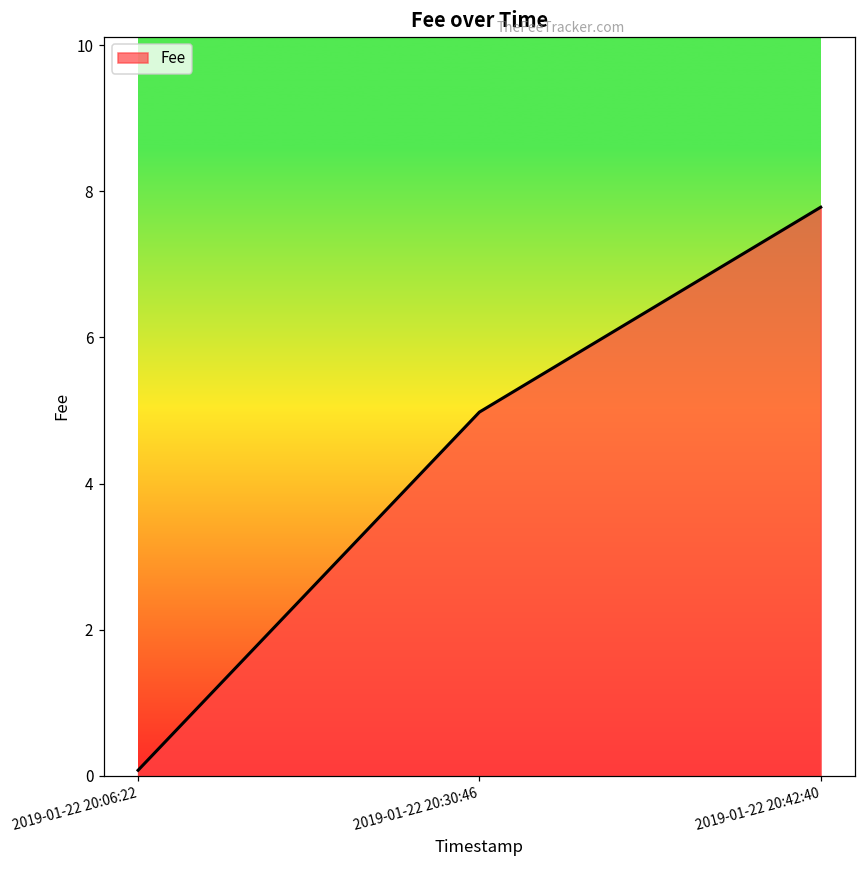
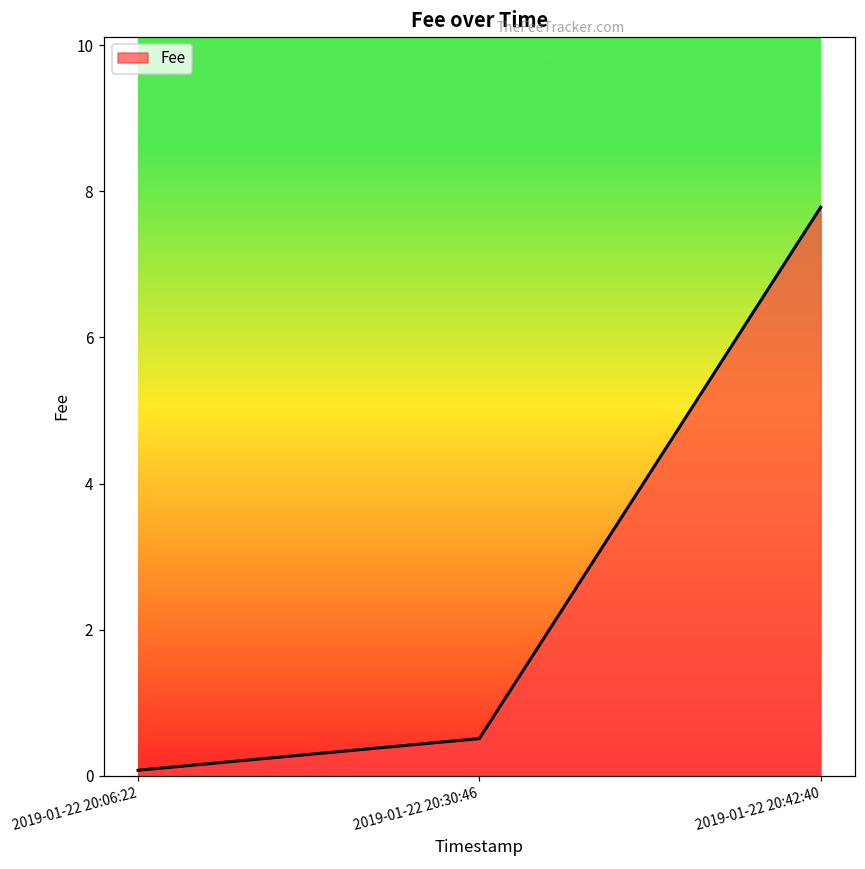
2019-01-22 20:30:46: 5.0 -> 0.5
